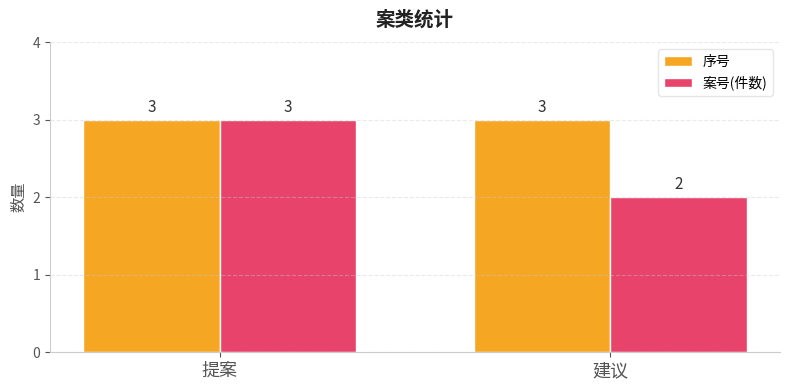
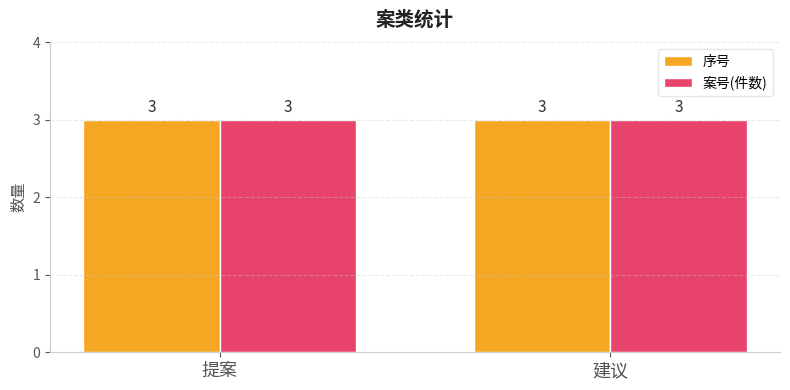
案号(件数), 建议: 2 -> 3
